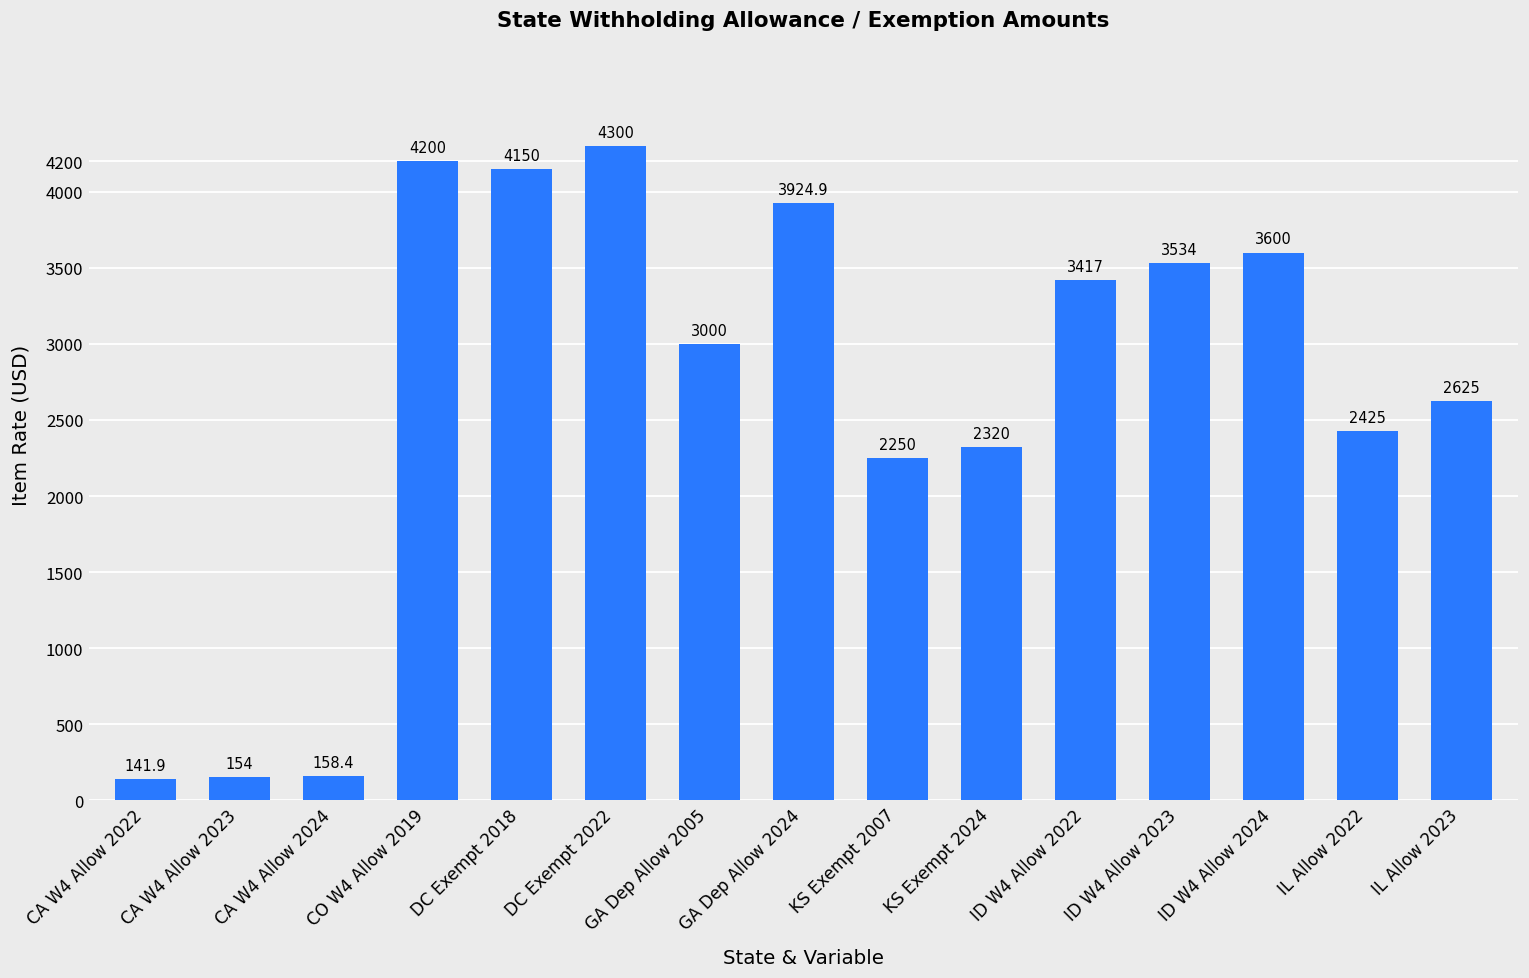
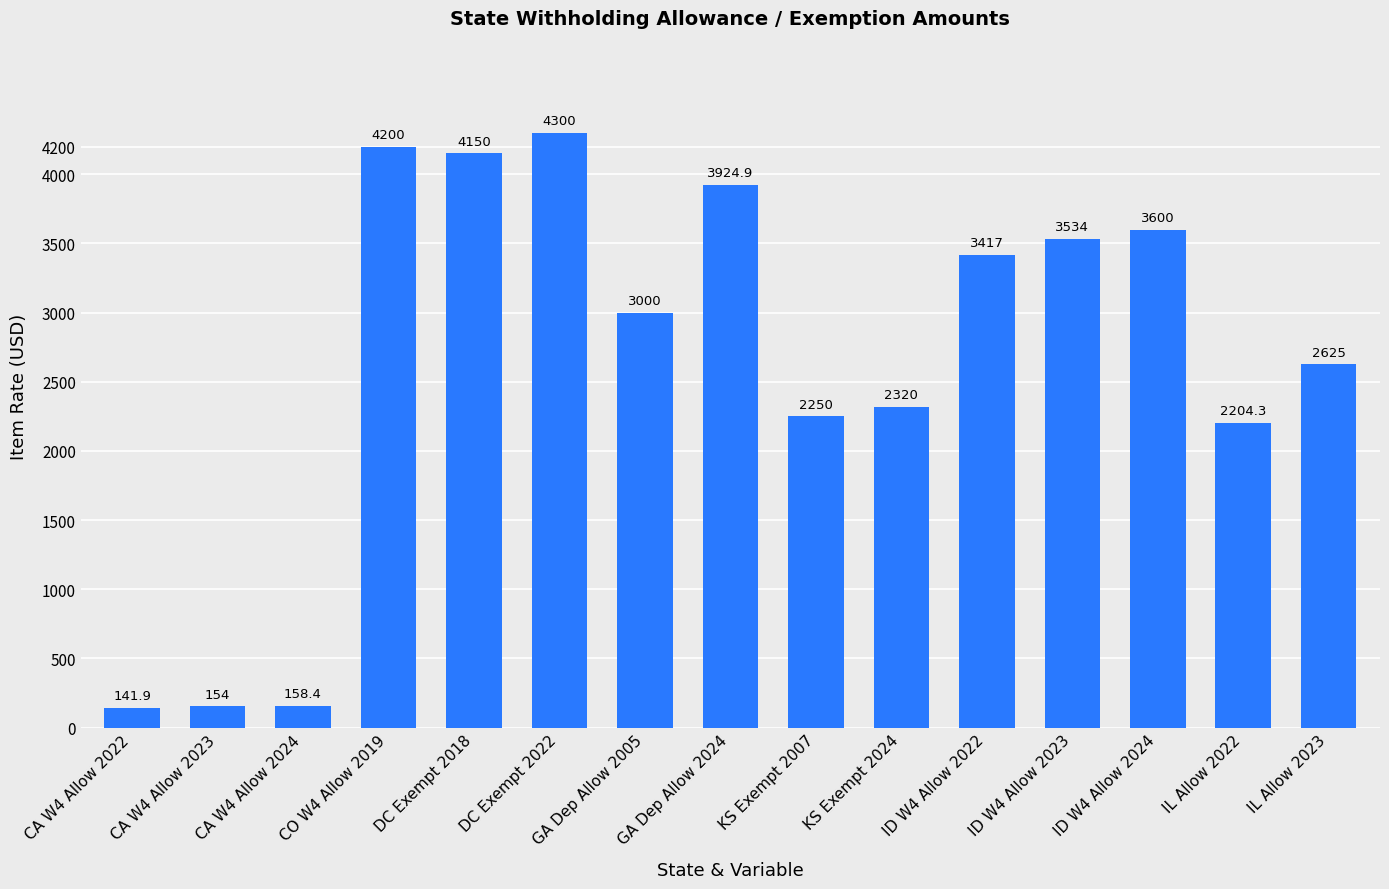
IL Allow 2022: 2425 -> 2204.3
